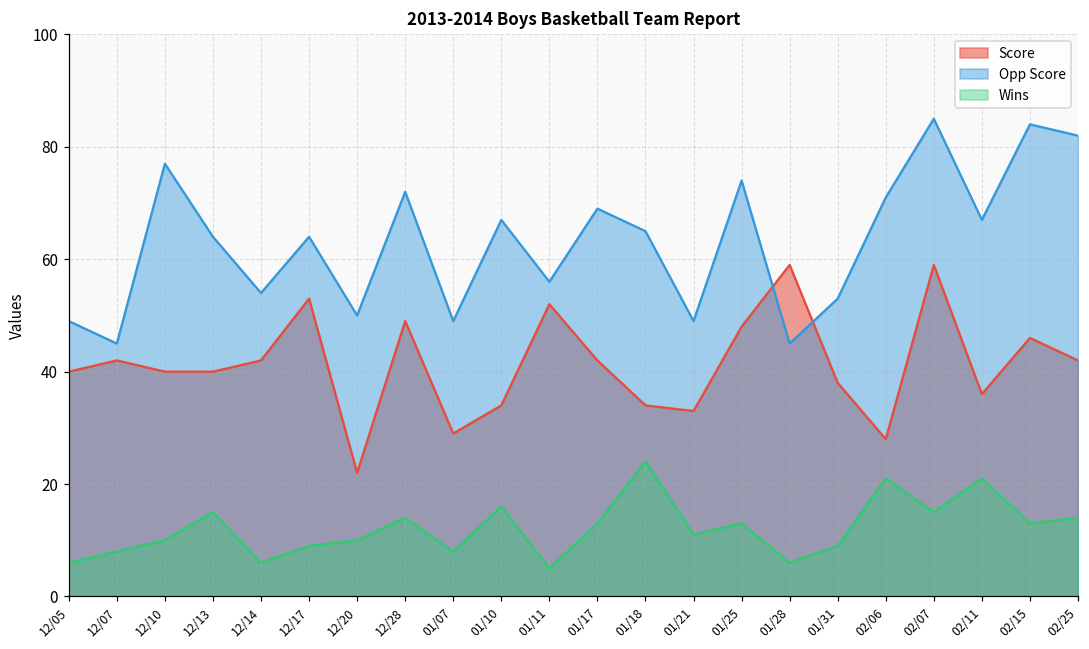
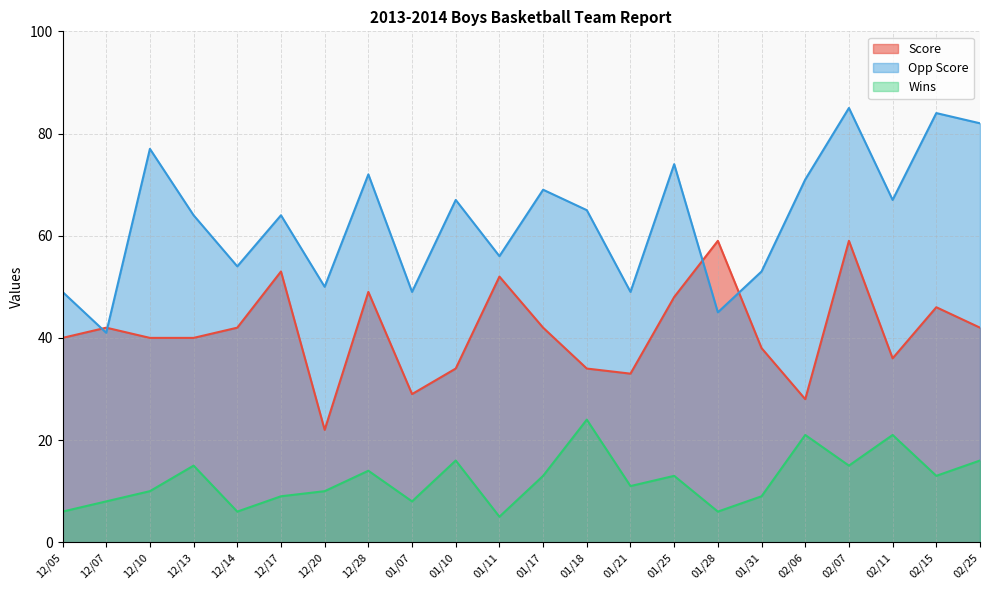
Opp Score, 12/07: 45 -> 41
Wins, 02/25: 14 -> 16
